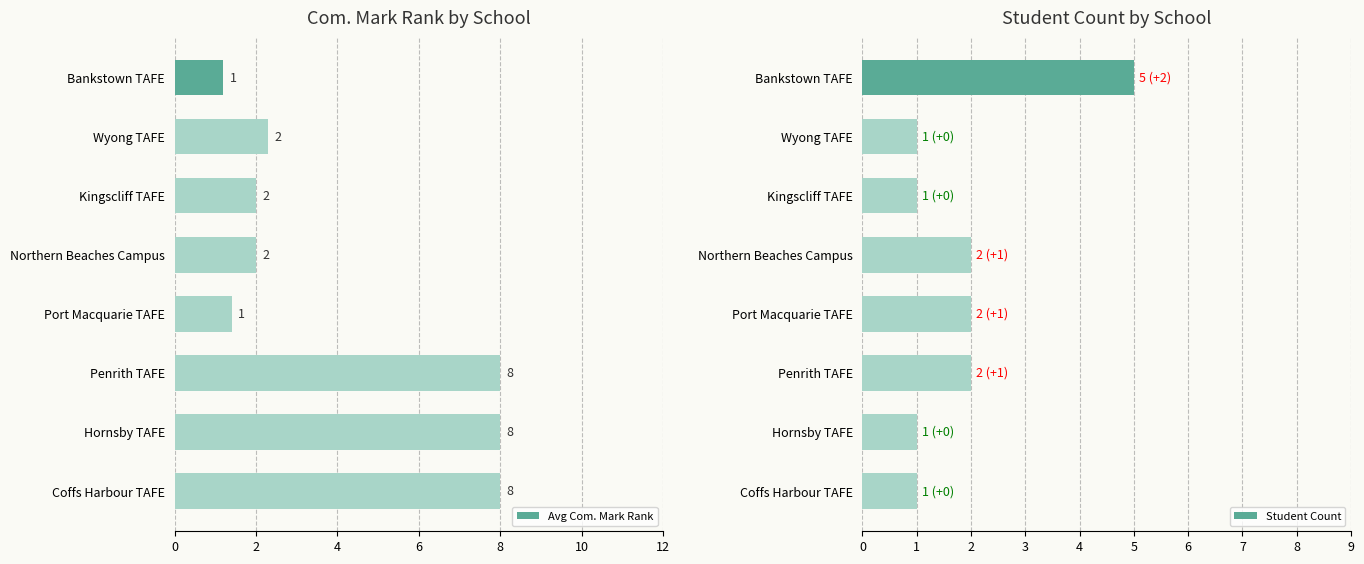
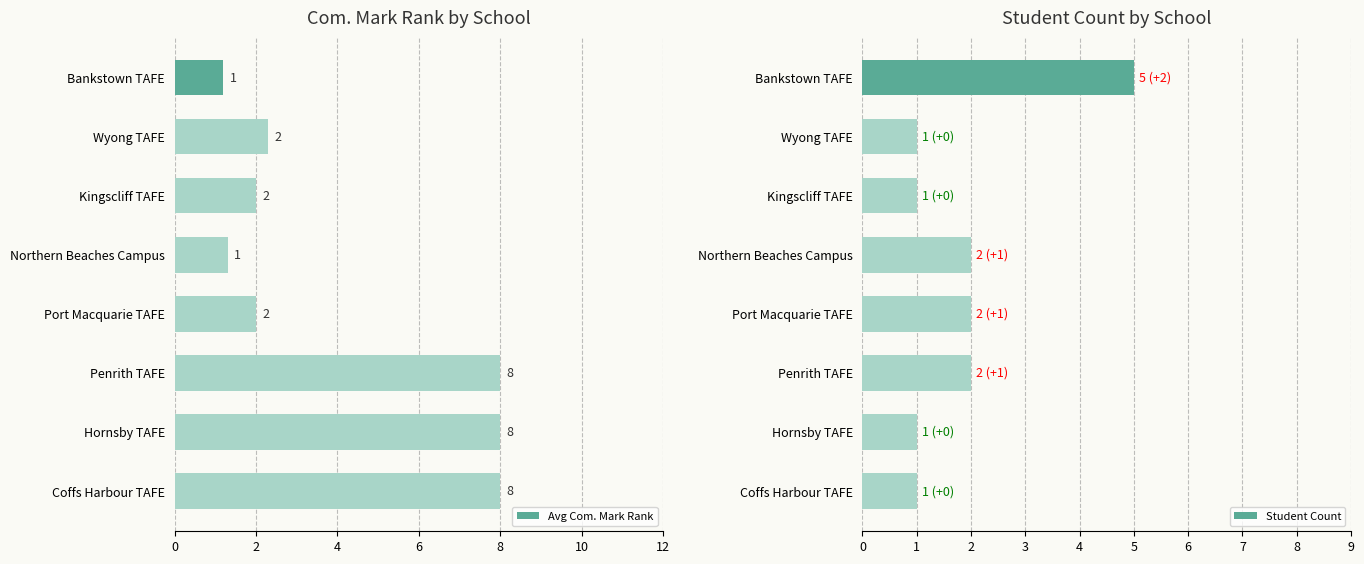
Com. Mark Rank by School, Northern Beaches Campus: 2 -> 1
Com. Mark Rank by School, Port Macquarie TAFE: 1 -> 2
